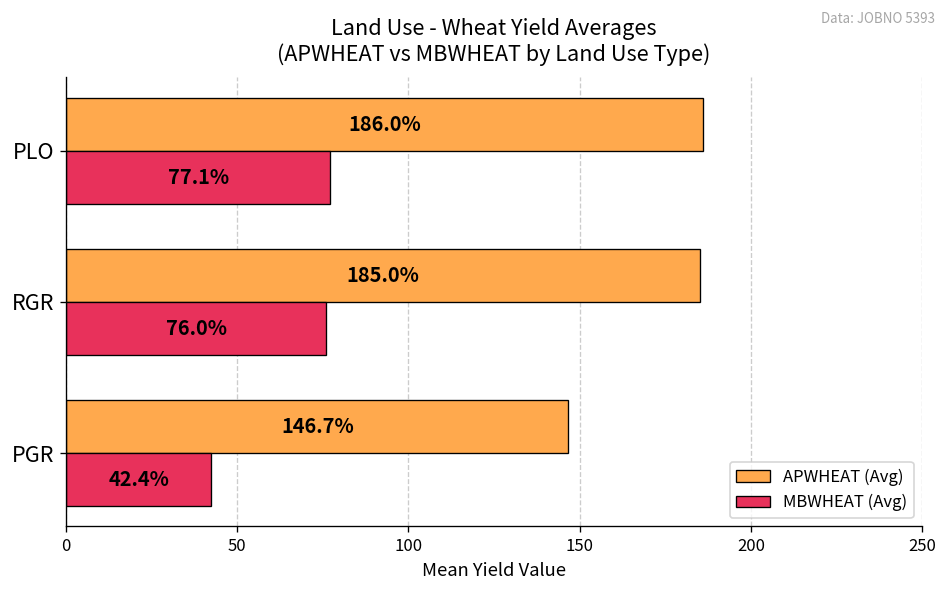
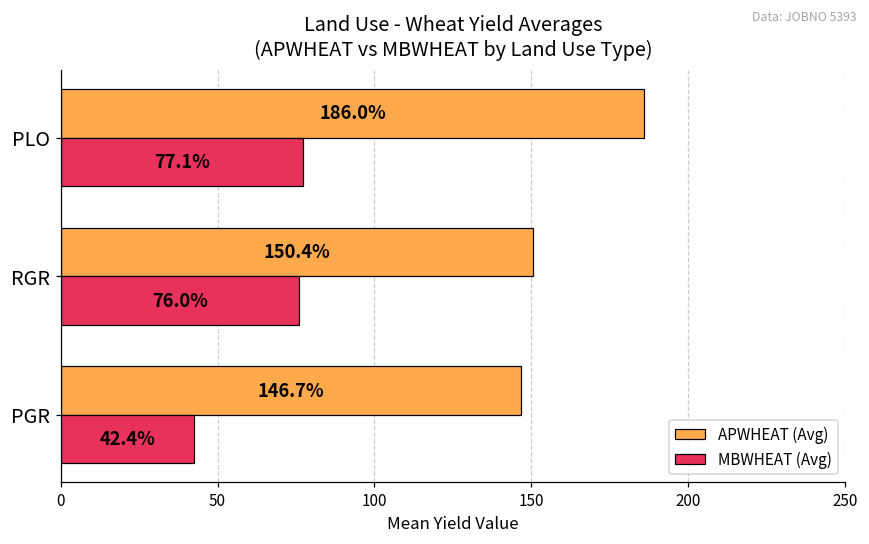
APWHEAT (Avg), RGR: 185.0% -> 150.4%
